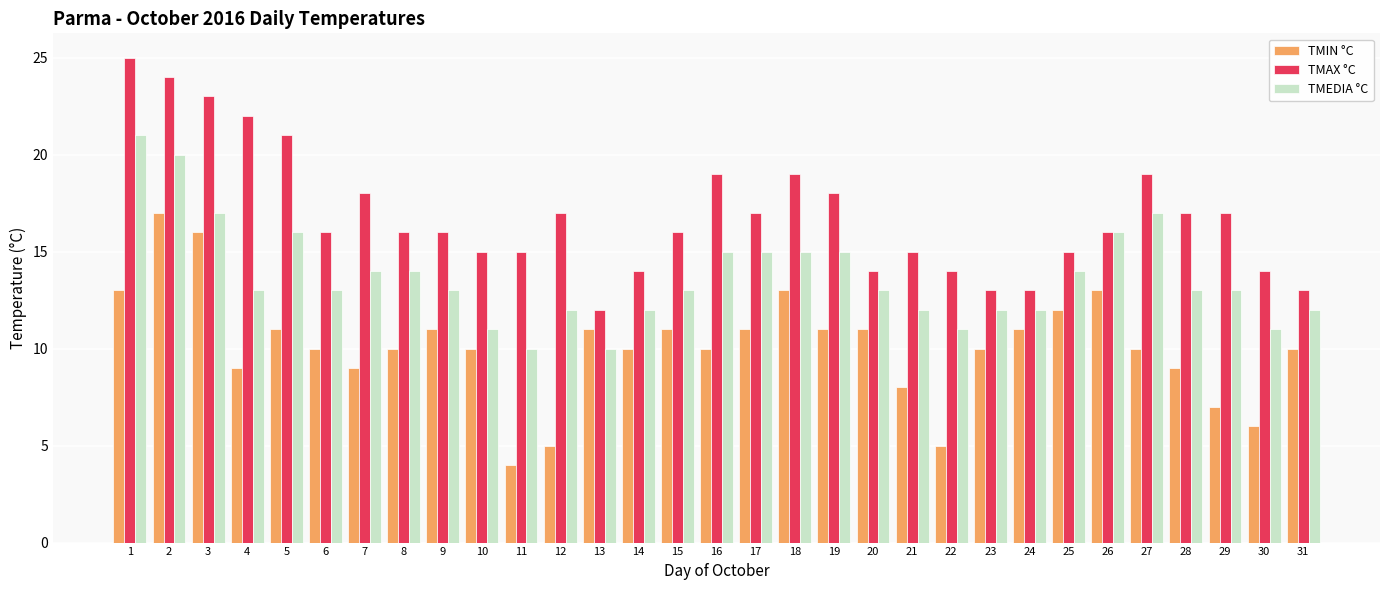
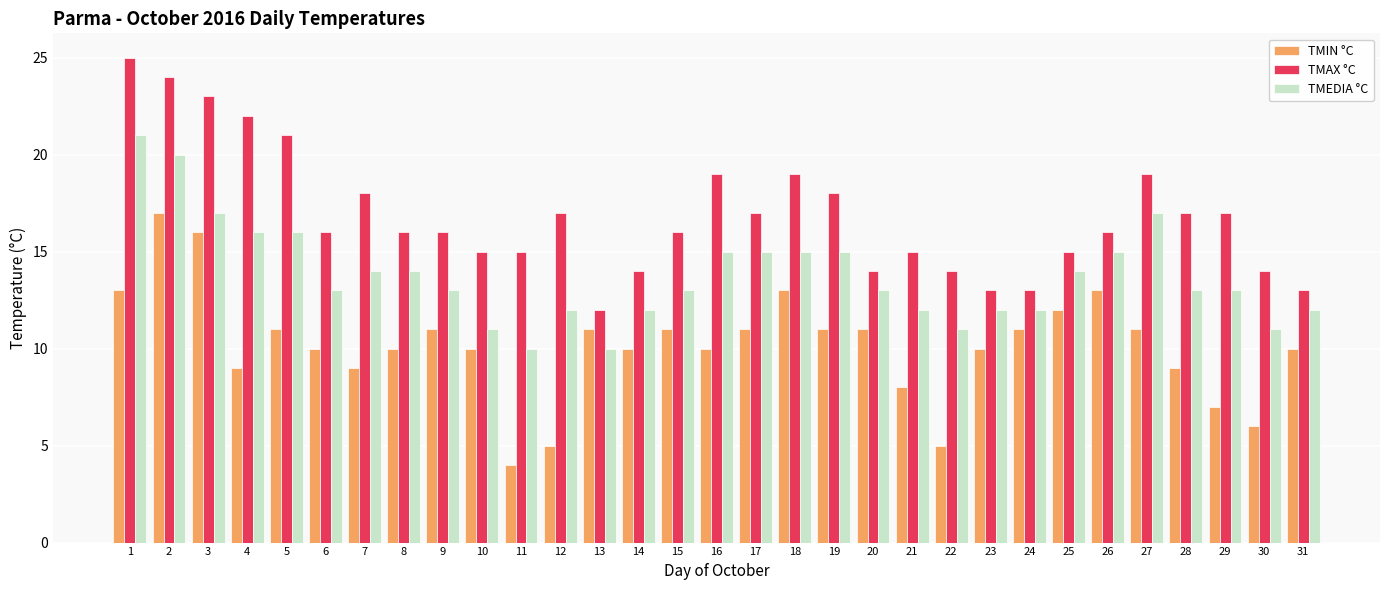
TMEDIA °C, 4: 13 -> 16
TMEDIA °C, 26: 16 -> 15
TMIN °C, 27: 10 -> 11
